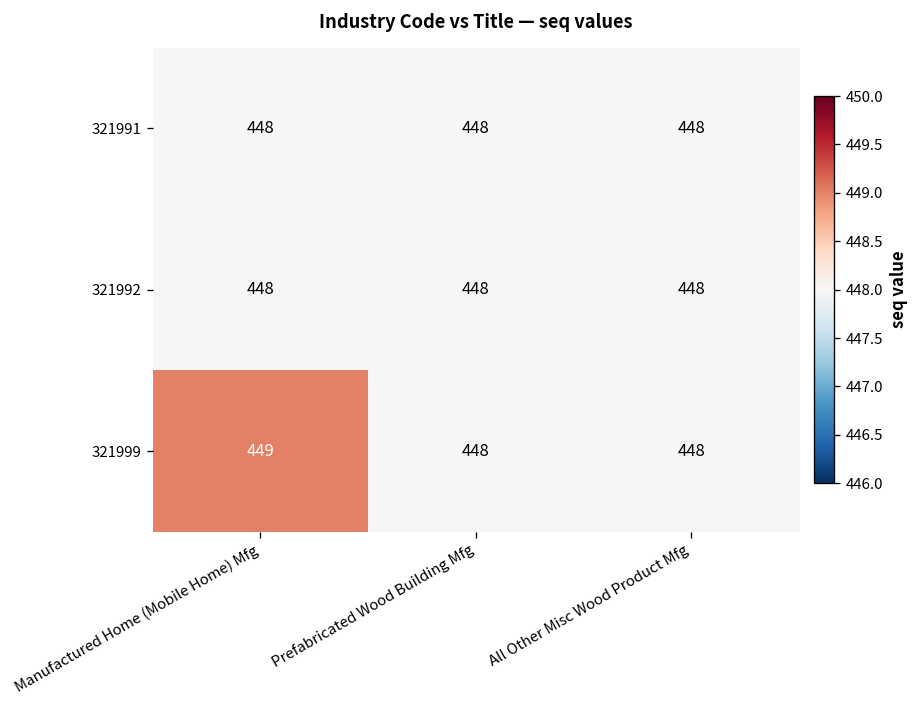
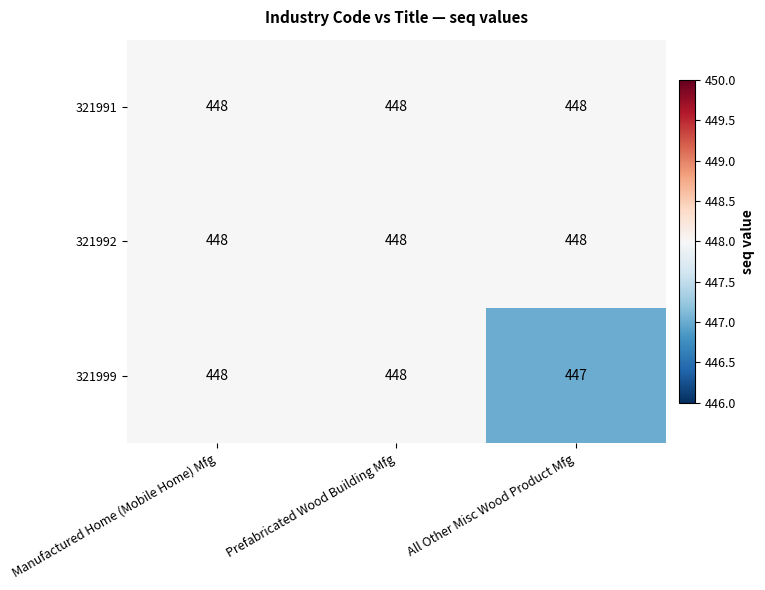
321999, Manufactured Home (Mobile Home) Mfg: 449 -> 448
321999, All Other Misc Wood Product Mfg: 448 -> 447
